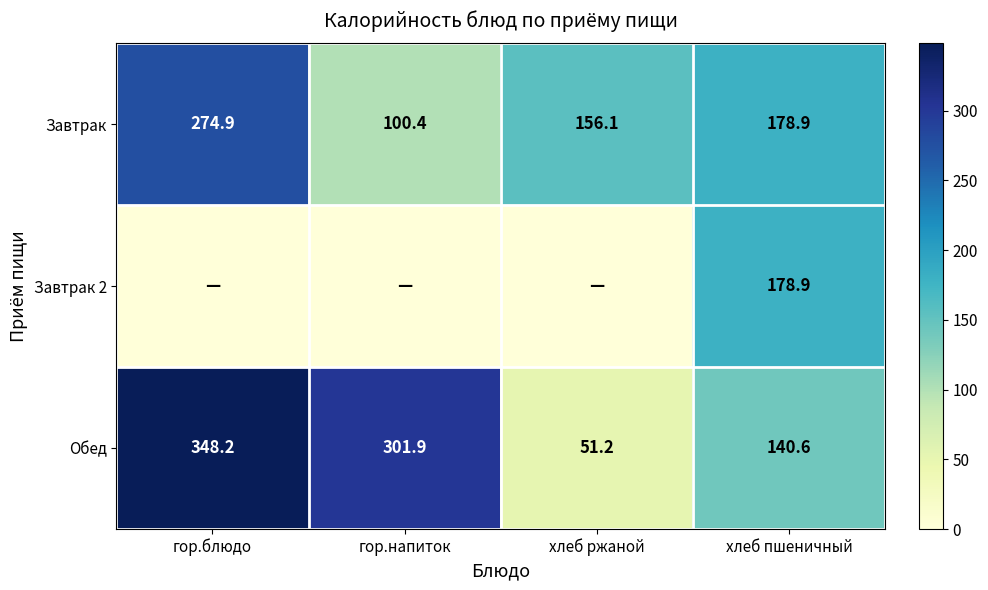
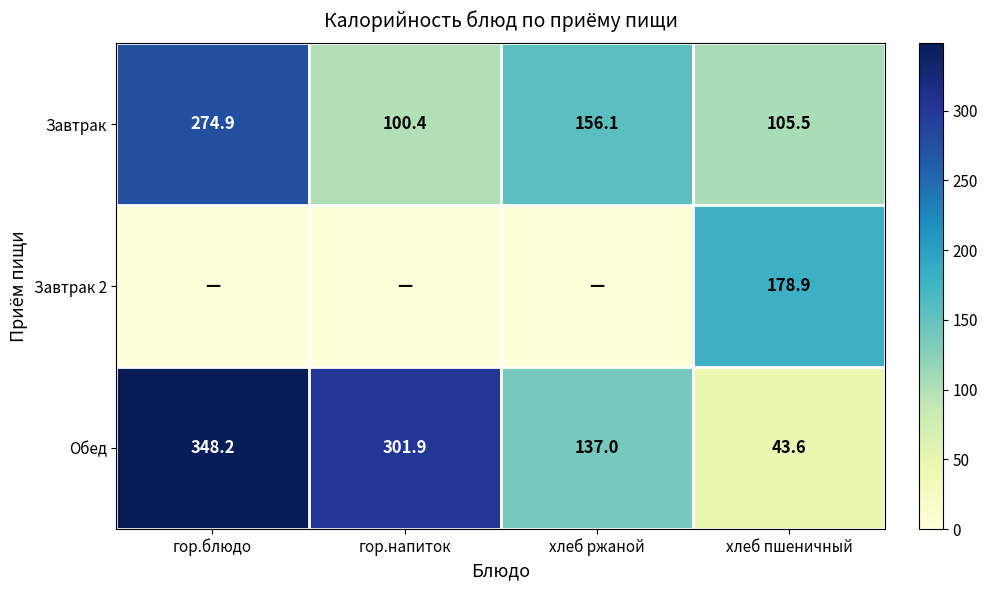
Завтрак, хлеб пшеничный: 178.9 -> 105.5
Обед, хлеб ржаной: 51.2 -> 137.0
Обед, хлеб пшеничный: 140.6 -> 43.6
